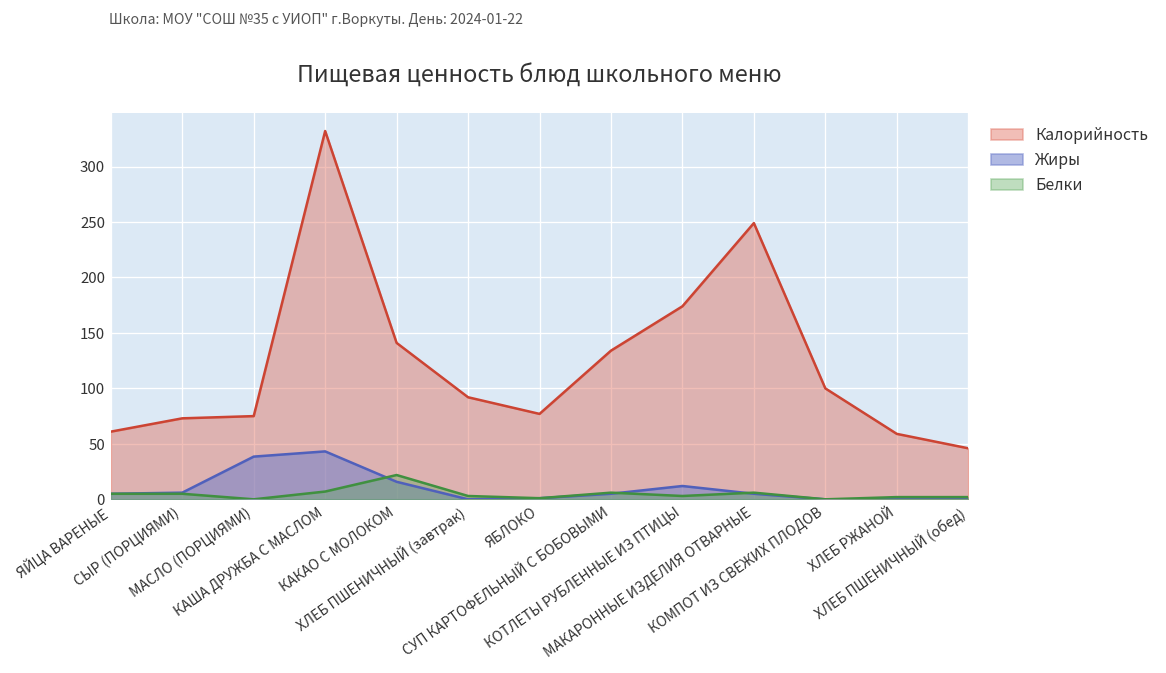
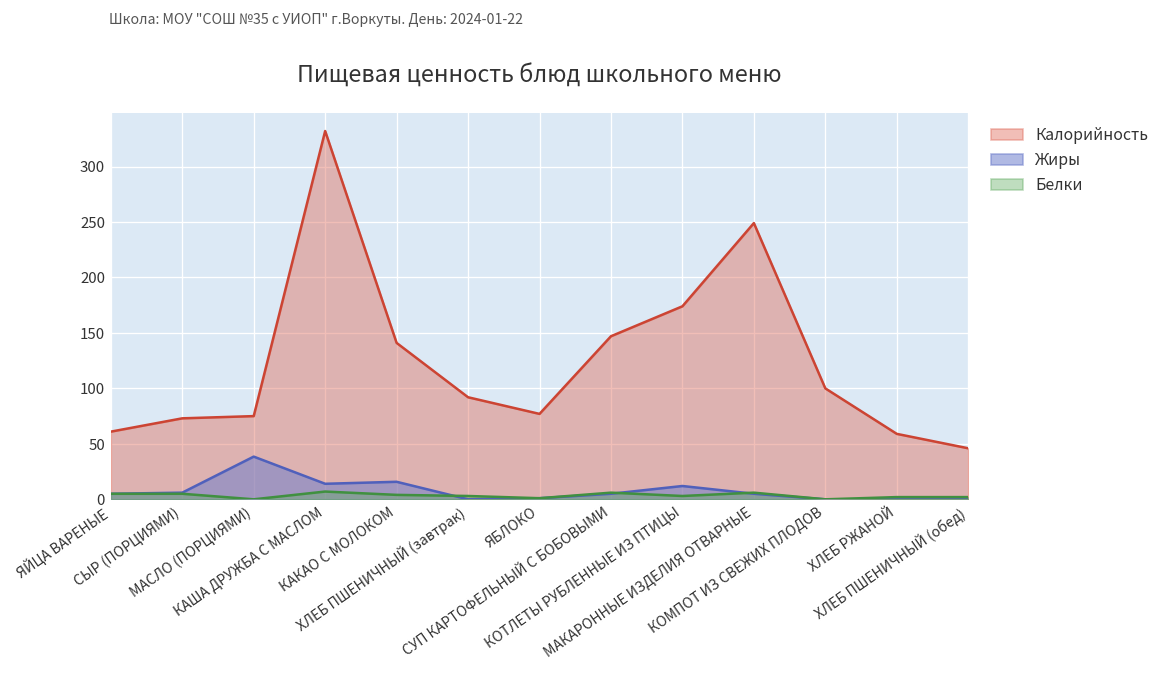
Жиры, КАША ДРУЖБА С МАСЛОМ: 40 -> 10
Белки, КАКАО С МОЛОКОМ: 20 -> 0
Калорийность, СУП КАРТОФЕЛЬНЫЙ С БОБОВЫМИ: 130 -> 150
